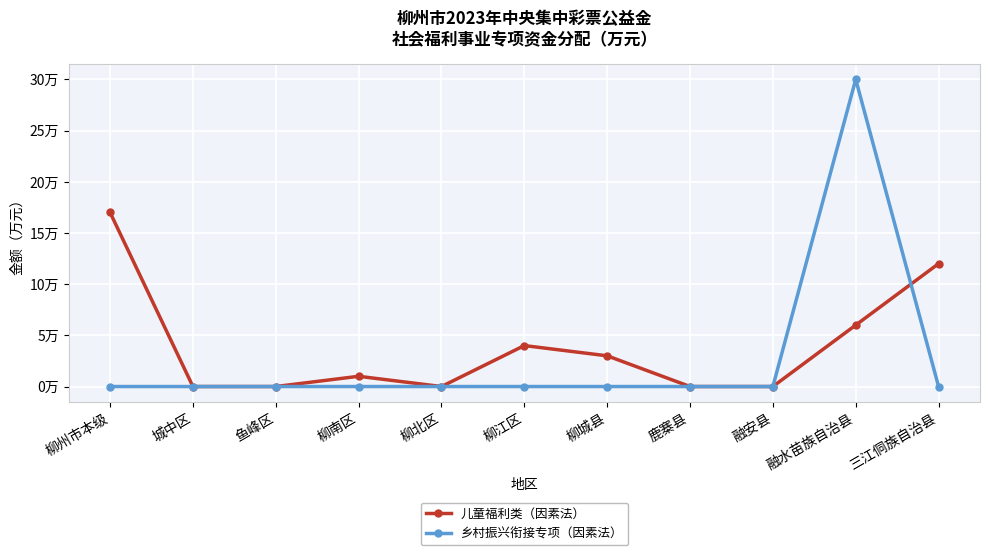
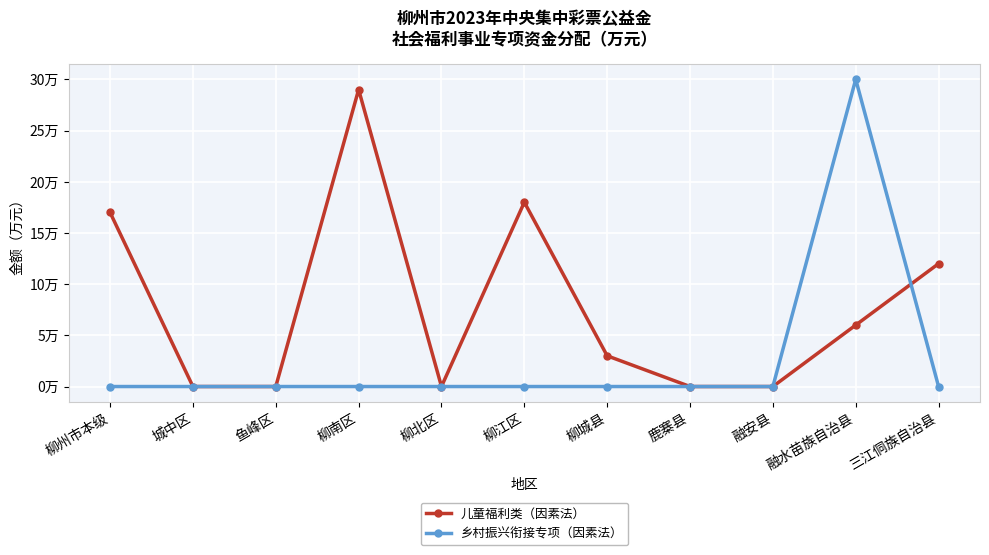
儿童福利类（因素法）, 柳南区: 1万 -> 29万
儿童福利类（因素法）, 柳江区: 4万 -> 18万
